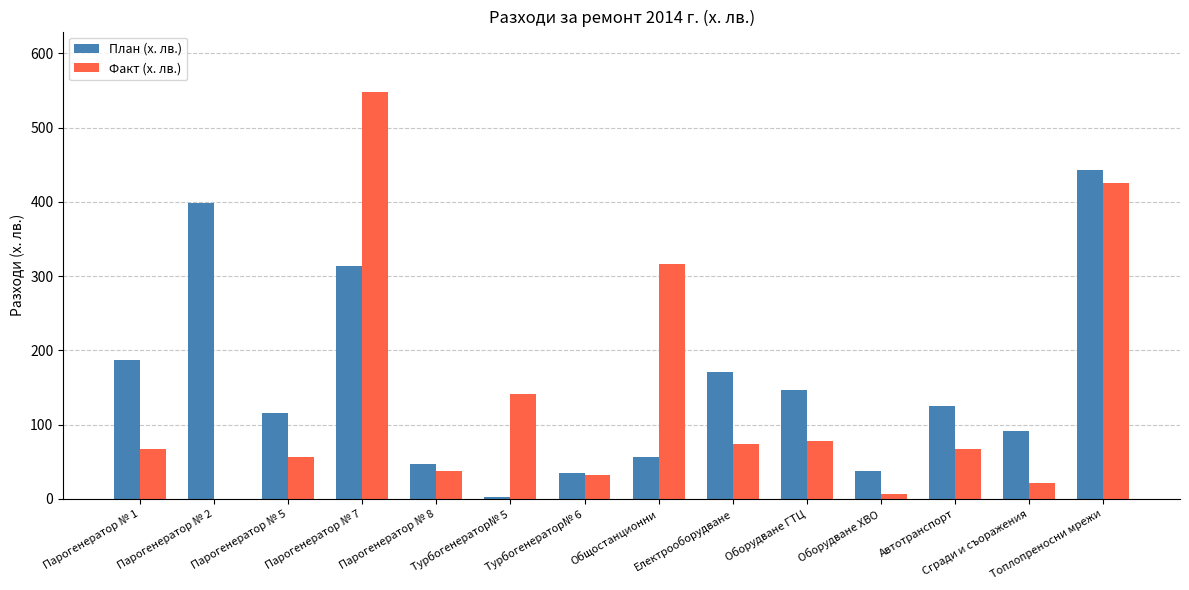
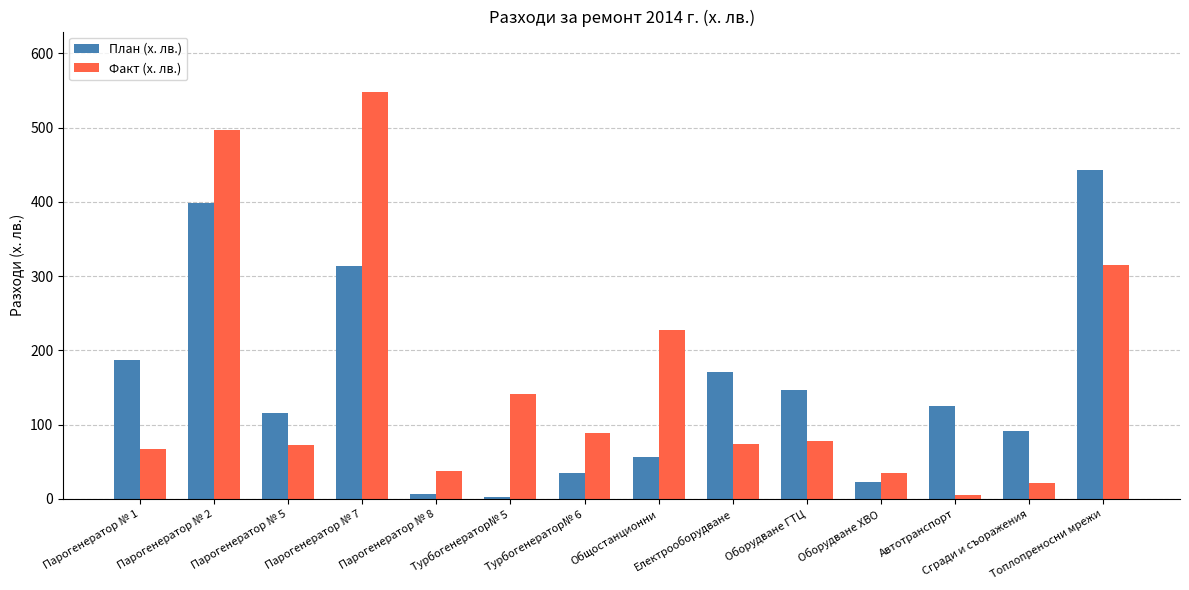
Факт (х. лв.), Парогенератор № 2: 0 -> 500
Факт (х. лв.), Парогенератор № 5: 60 -> 70
План (х. лв.), Парогенератор № 8: 50 -> 10
Факт (х. лв.), Турбогенератор№ 6: 30 -> 90
Факт (х. лв.), Общостанционни: 320 -> 230
План (х. лв.), Оборудване ХВО: 40 -> 20
Факт (х. лв.), Оборудване ХВО: 10 -> 40
Факт (х. лв.), Автотранспорт: 70 -> 0
Факт (х. лв.), Топлопреносни мрежи: 430 -> 310
